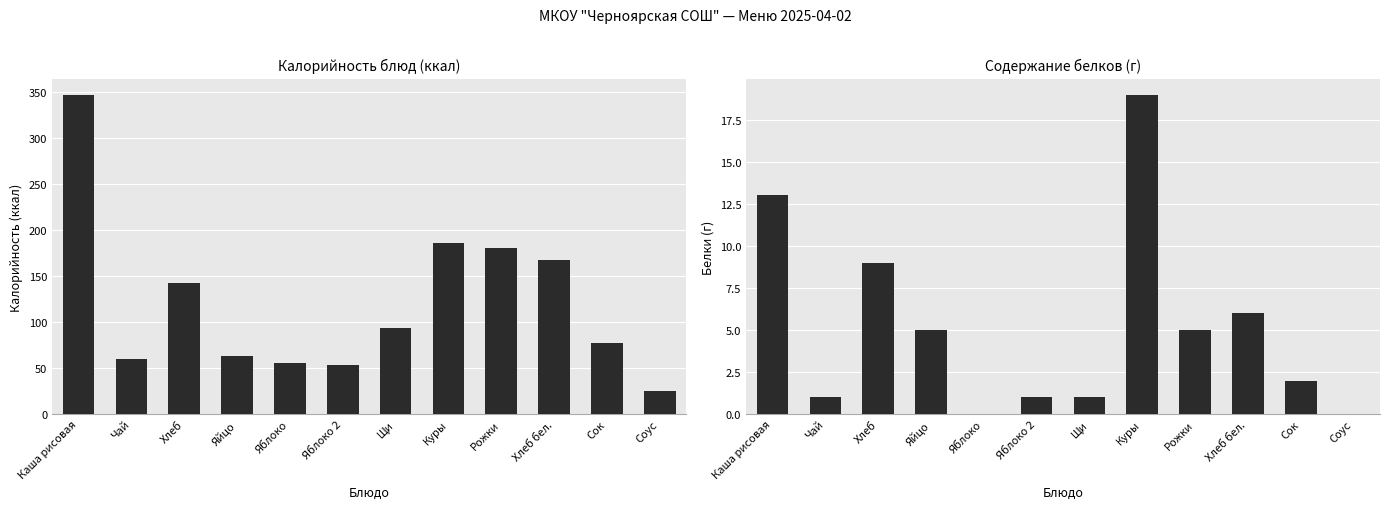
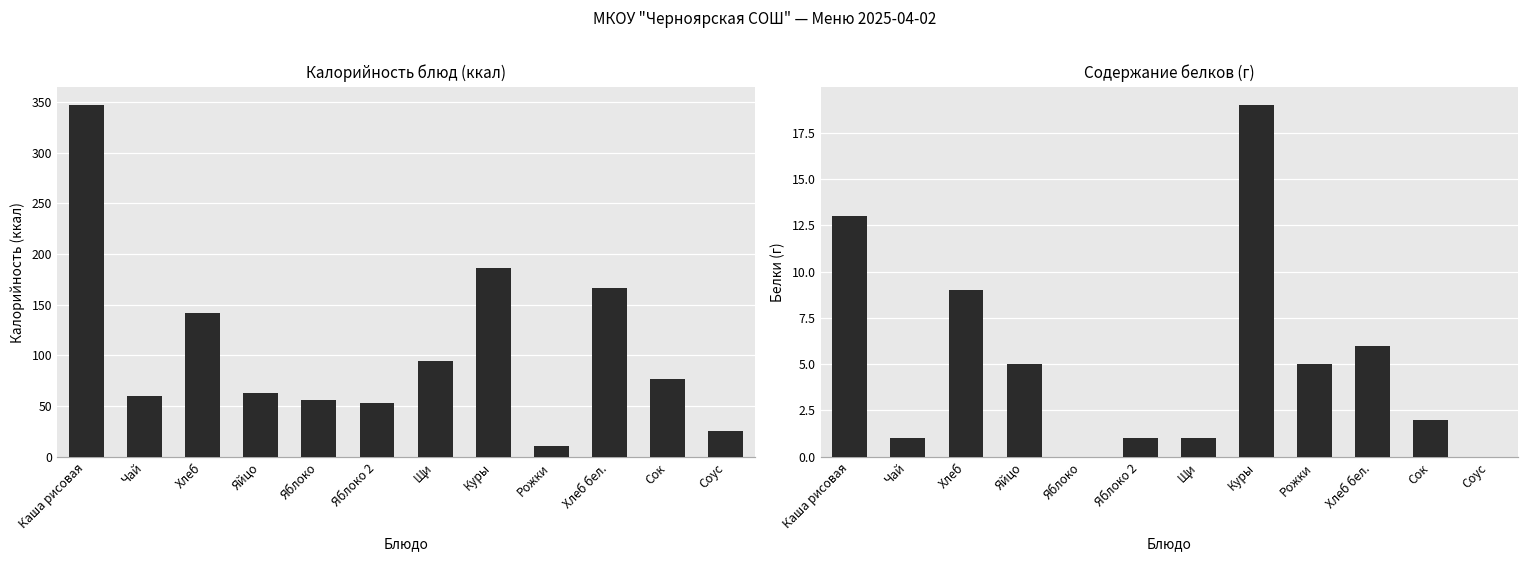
Калорийность блюд (ккал), Рожки: 180 -> 10
